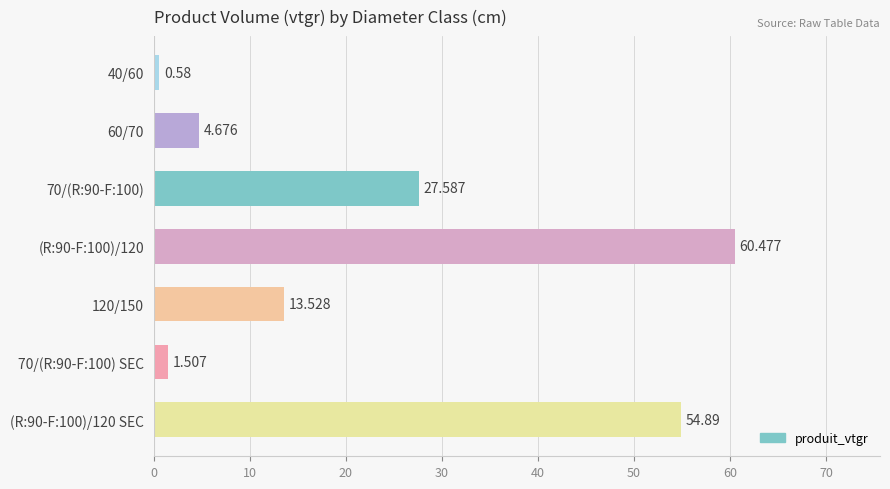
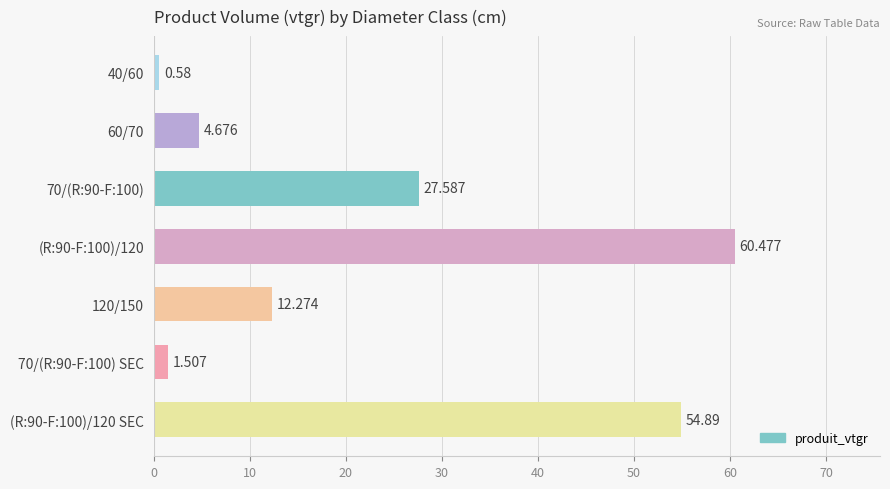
120/150: 13.528 -> 12.274
